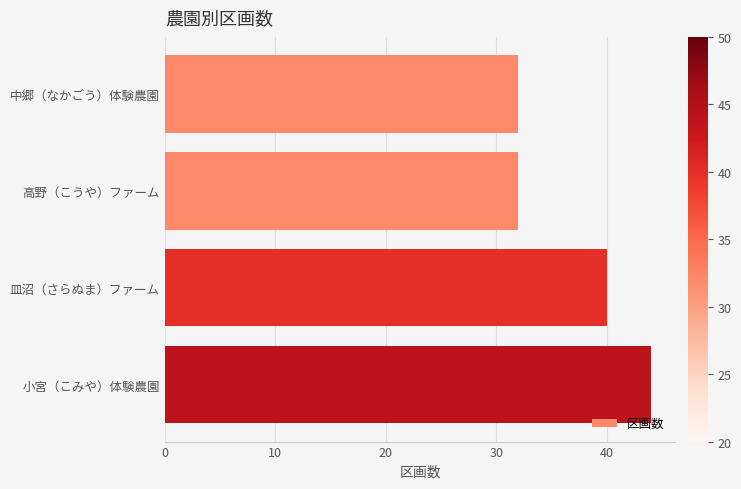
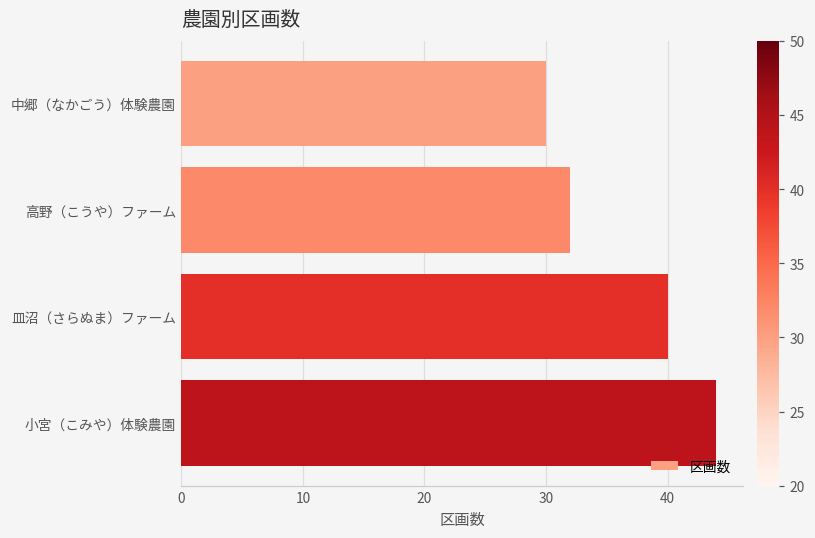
中郷（なかごう）体験農園: 32 -> 30
